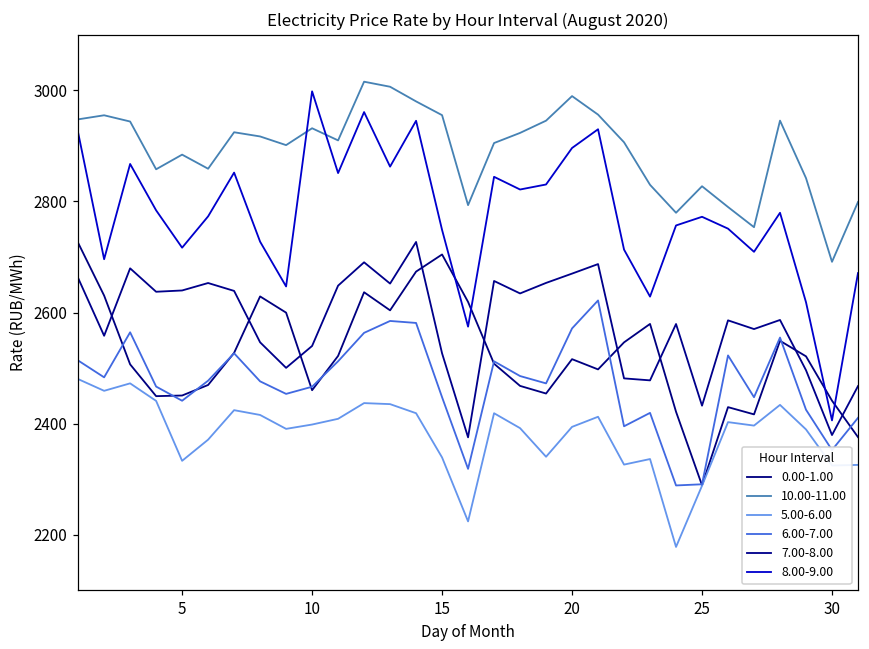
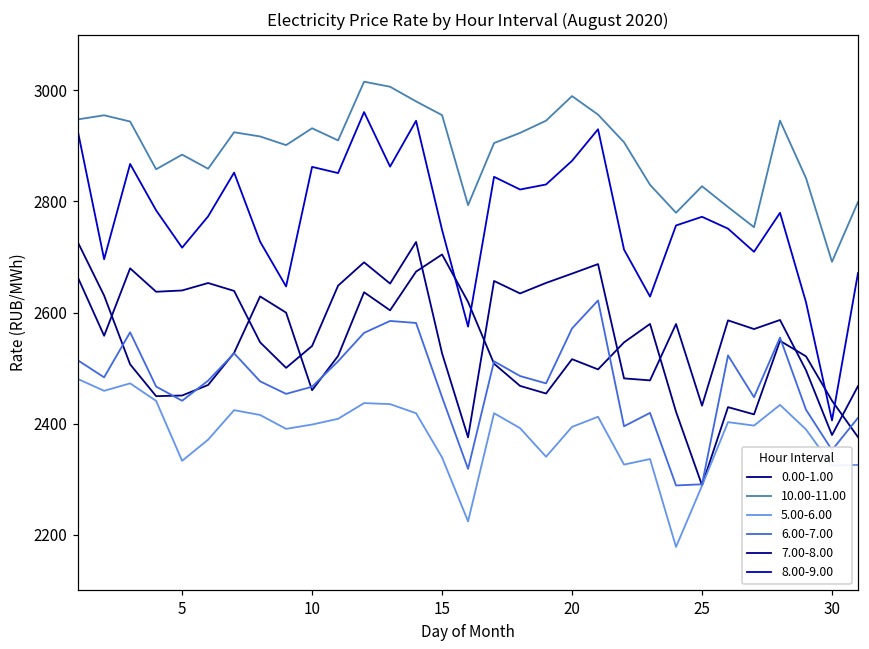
8.00-9.00, 10: 3000 -> 2860
8.00-9.00, 20: 2900 -> 2870
